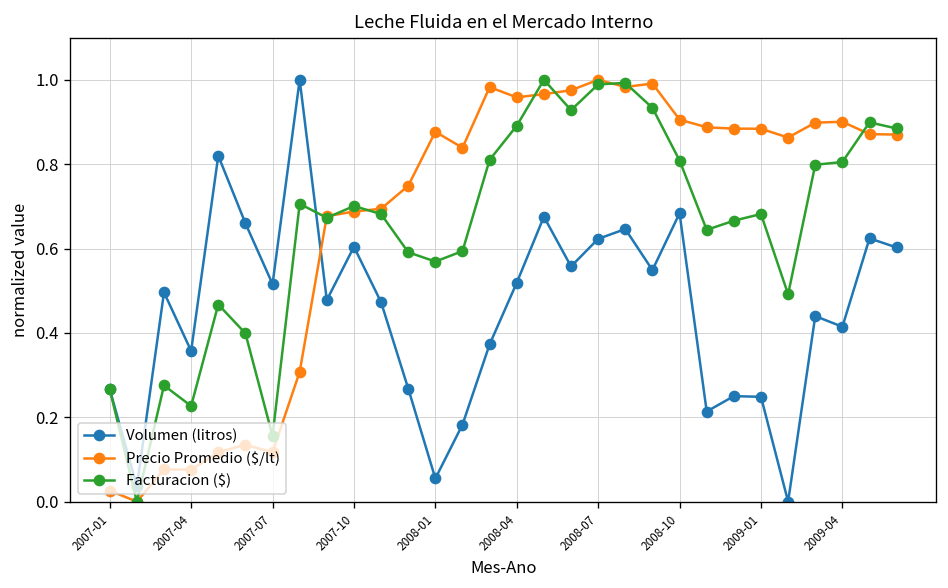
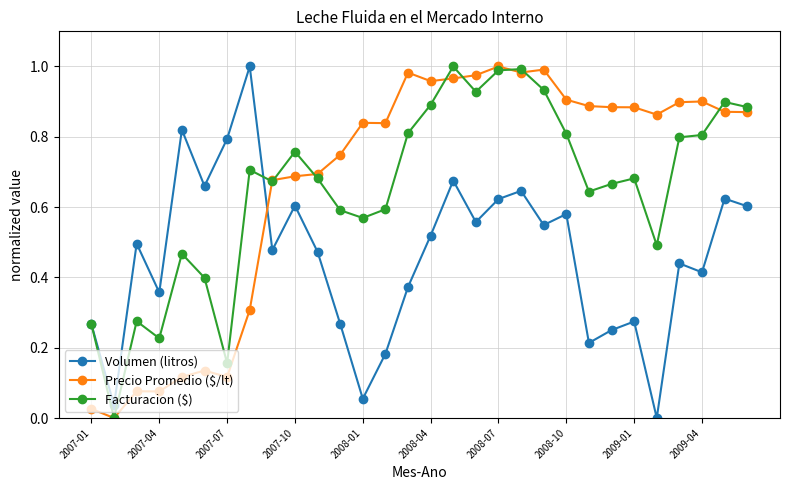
Volumen (litros), 2007-07: 0.52 -> 0.79
Facturacion ($), 2007-10: 0.70 -> 0.76
Precio Promedio ($/lt), 2008-01: 0.88 -> 0.84
Volumen (litros), 2008-10: 0.68 -> 0.58
Volumen (litros), 2009-01: 0.25 -> 0.27
